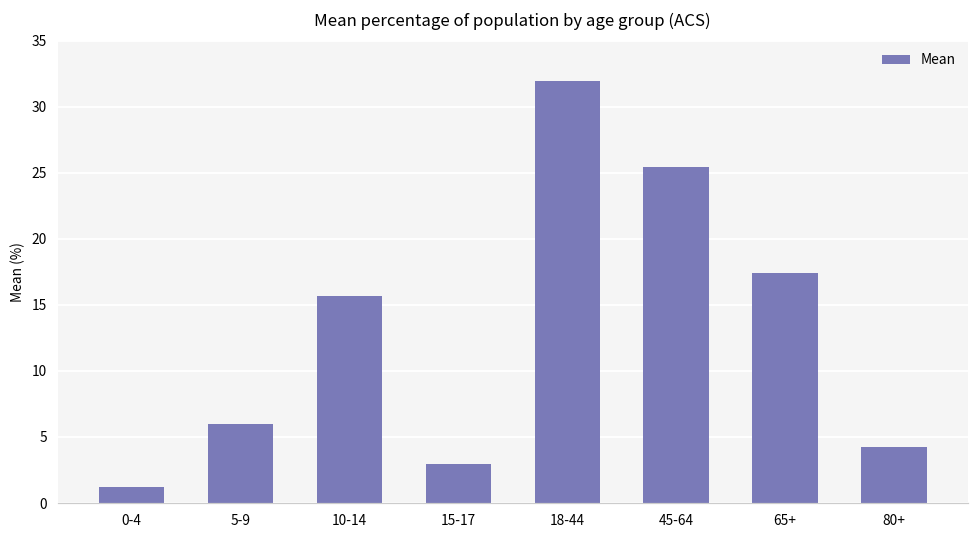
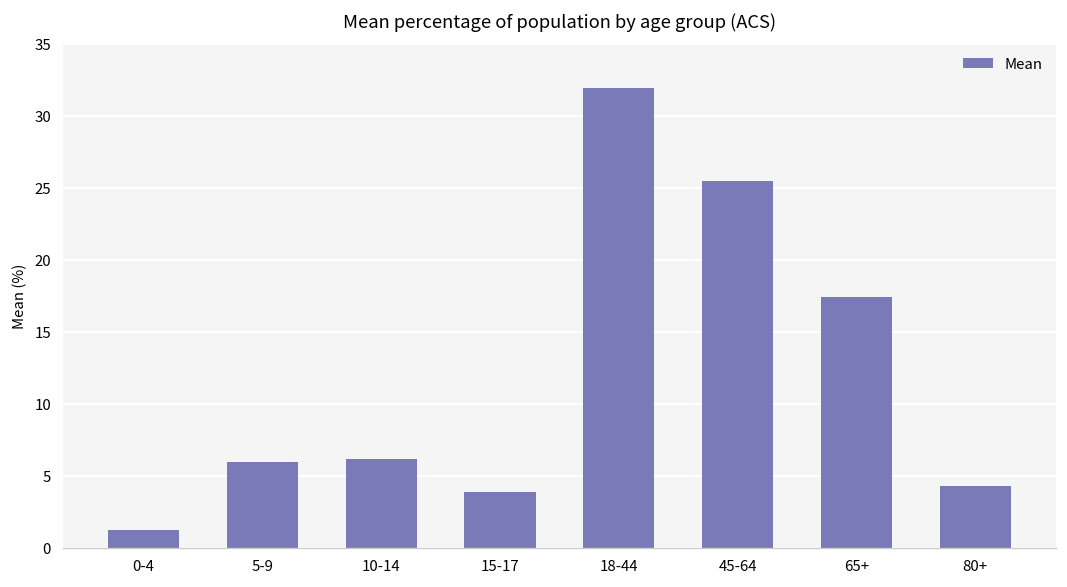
10-14: 15.7 -> 6.2
15-17: 2.9 -> 3.9
